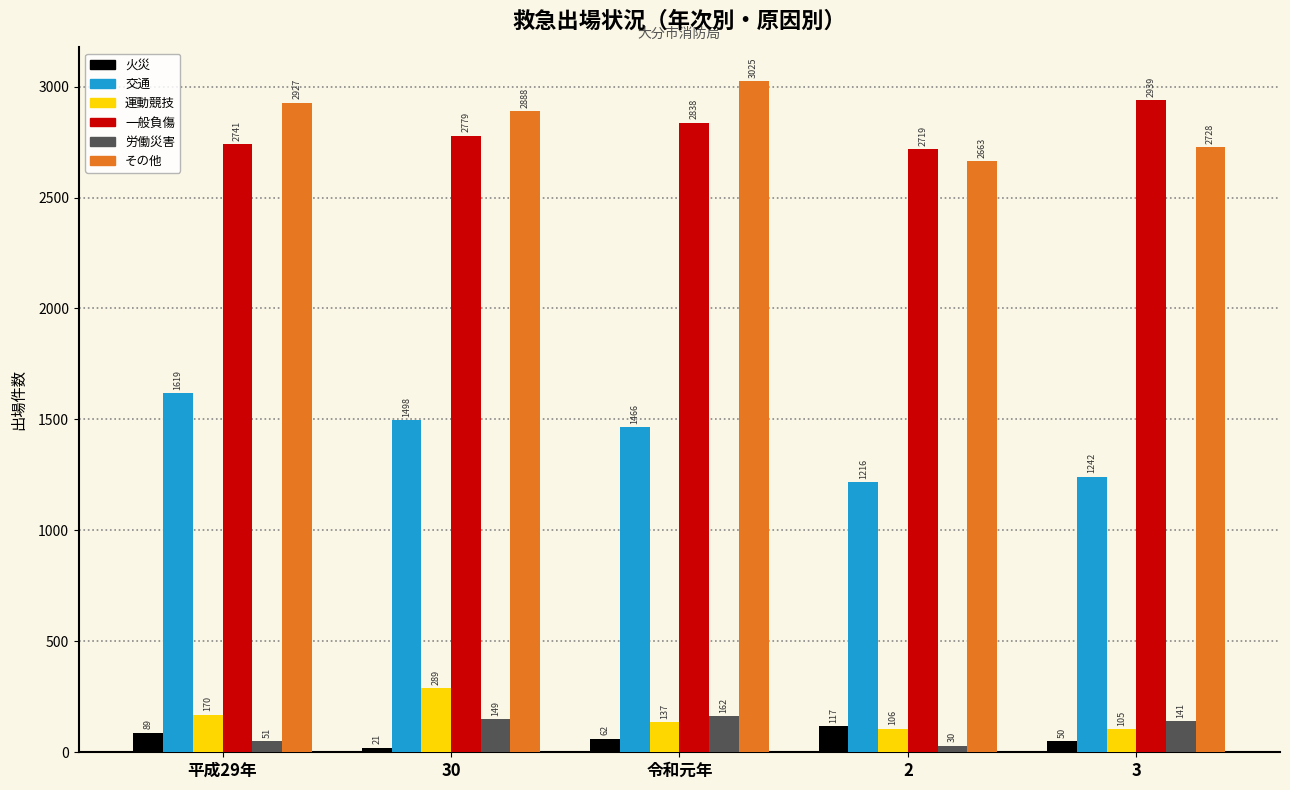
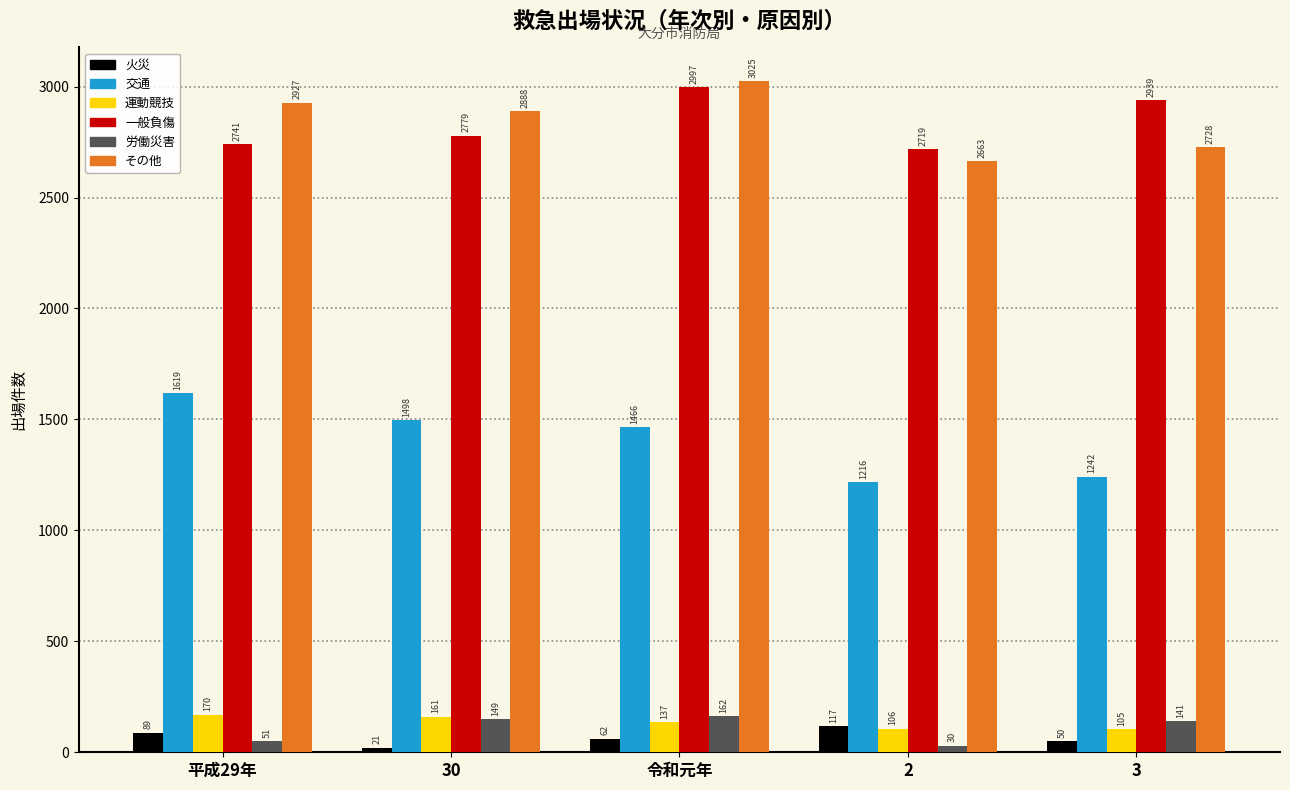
運動競技, 30: 289 -> 161
一般負傷, 令和元年: 2838 -> 2997
